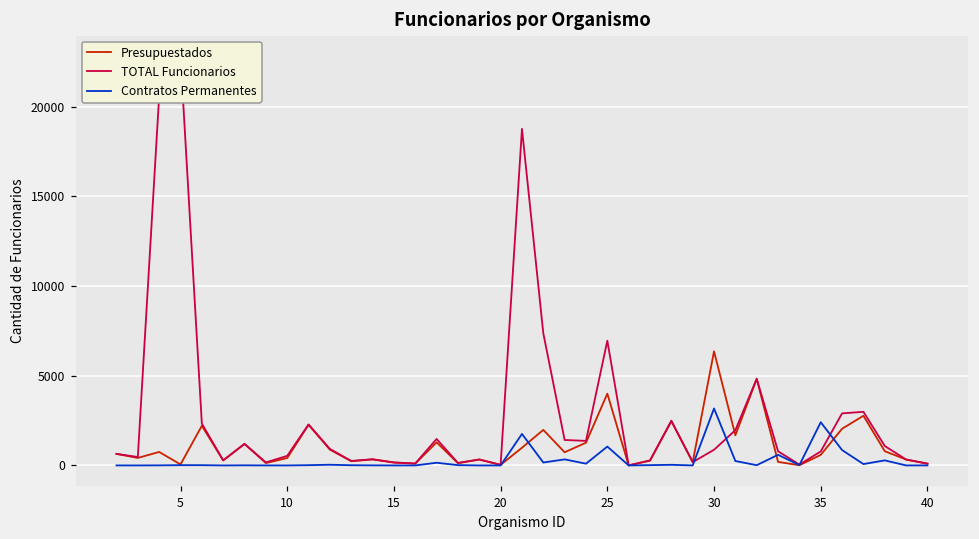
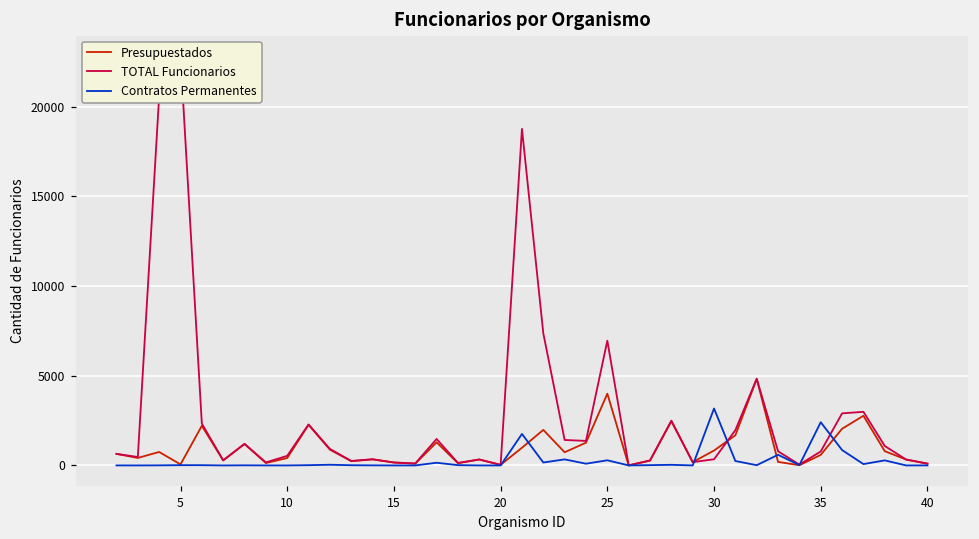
Contratos Permanentes, 25: 1100 -> 300
Presupuestados, 30: 6400 -> 800
TOTAL Funcionarios, 30: 900 -> 300
